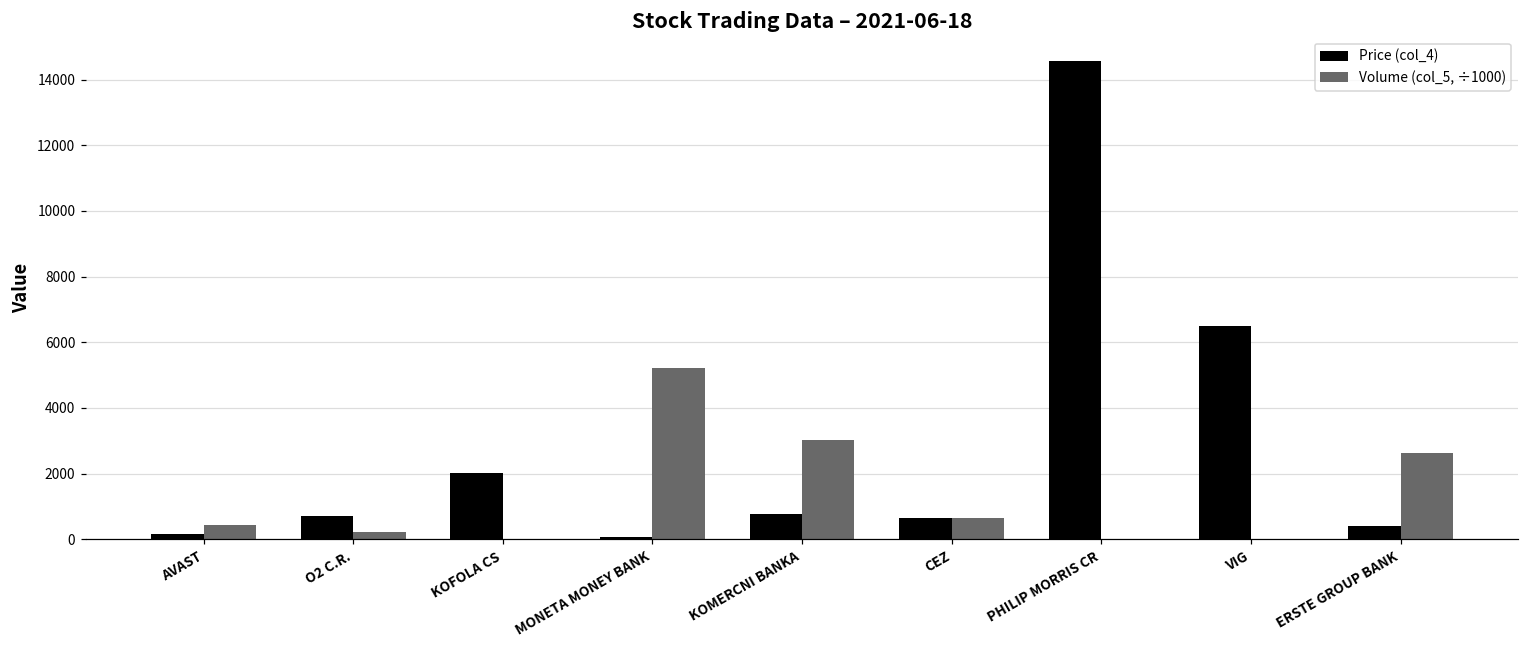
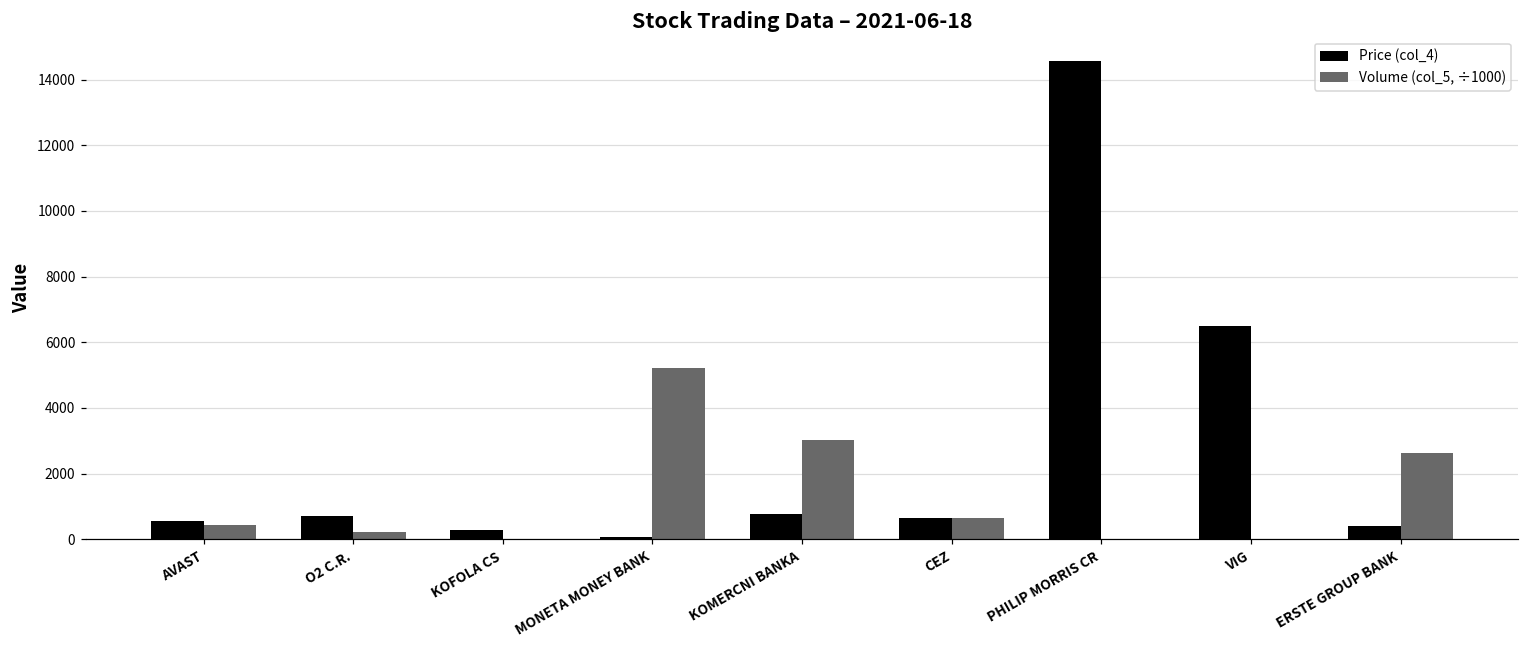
Price (col_4), AVAST: 100 -> 600
Price (col_4), KOFOLA CS: 2000 -> 300
